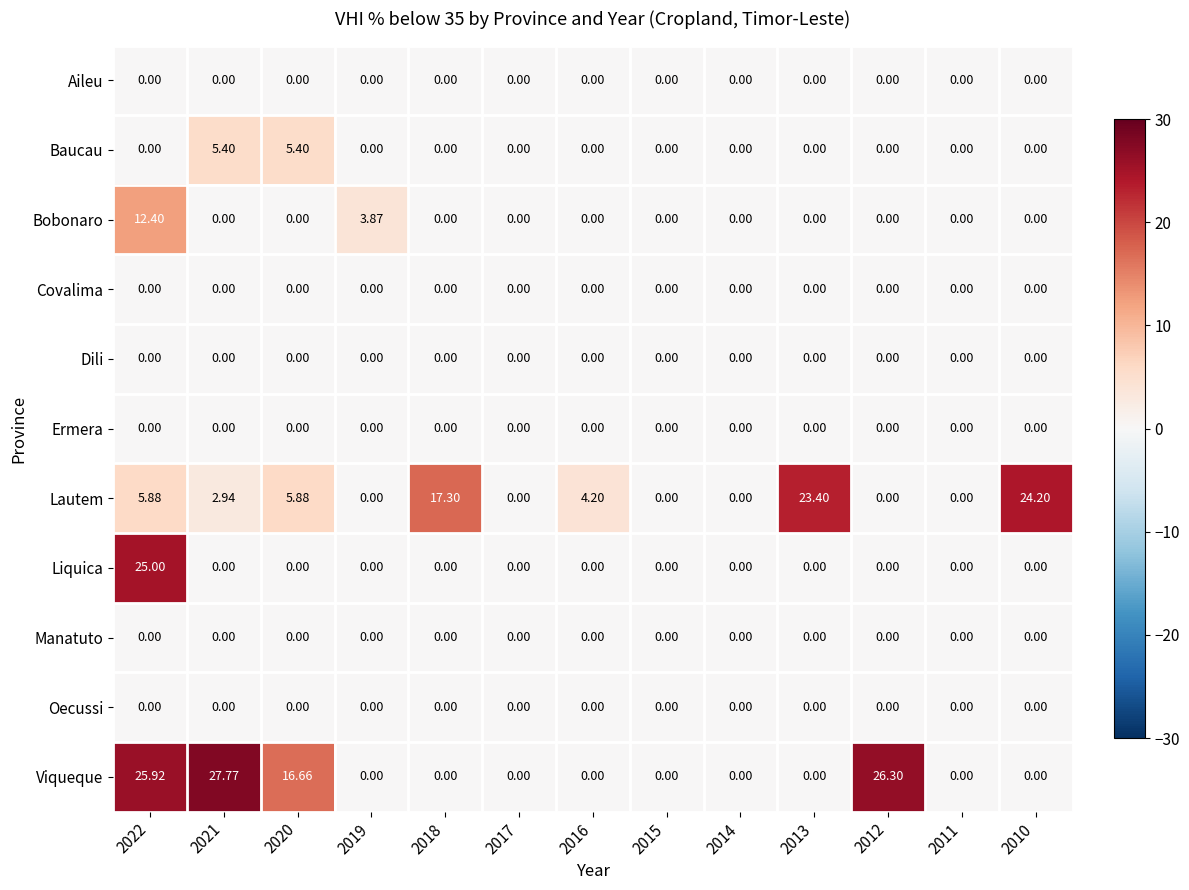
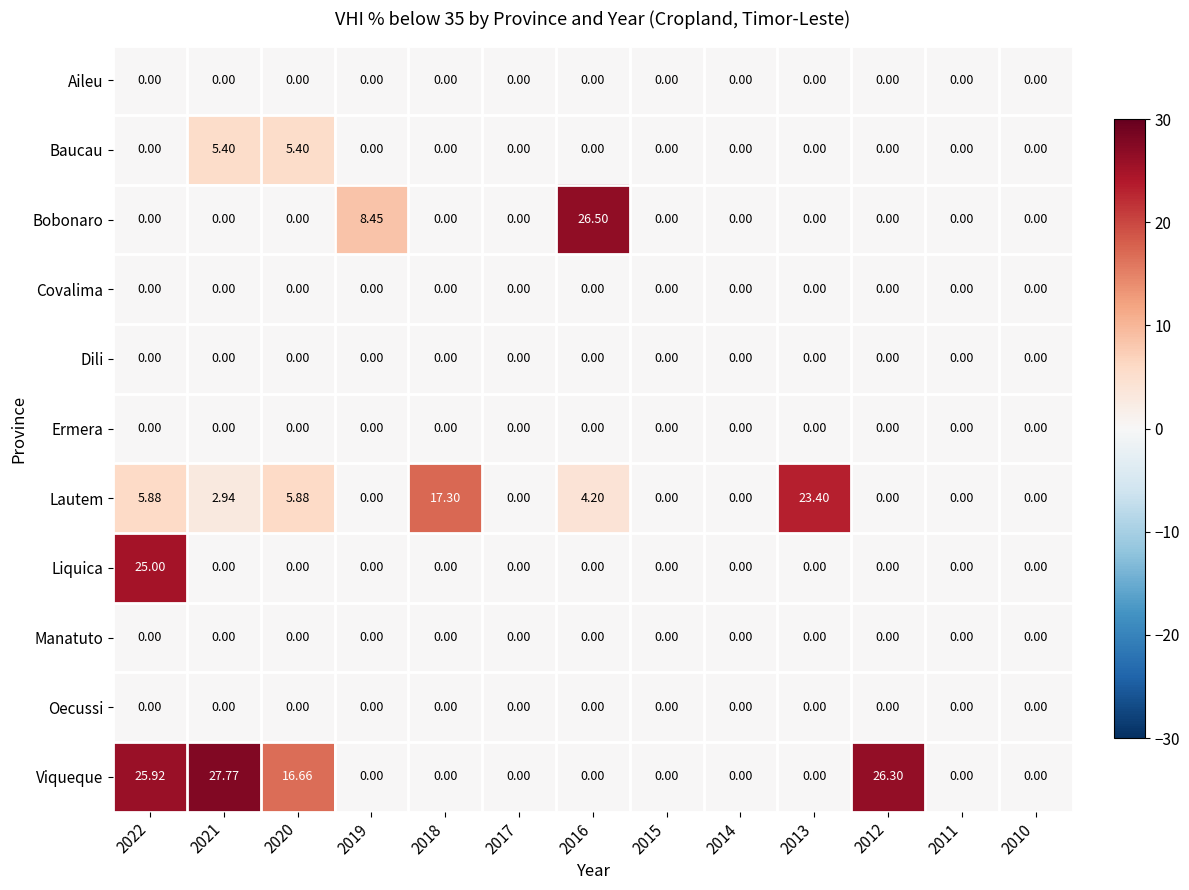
Bobonaro, 2022: 12.40 -> 0.00
Bobonaro, 2019: 3.87 -> 8.45
Bobonaro, 2016: 0.00 -> 26.50
Lautem, 2010: 24.20 -> 0.00
